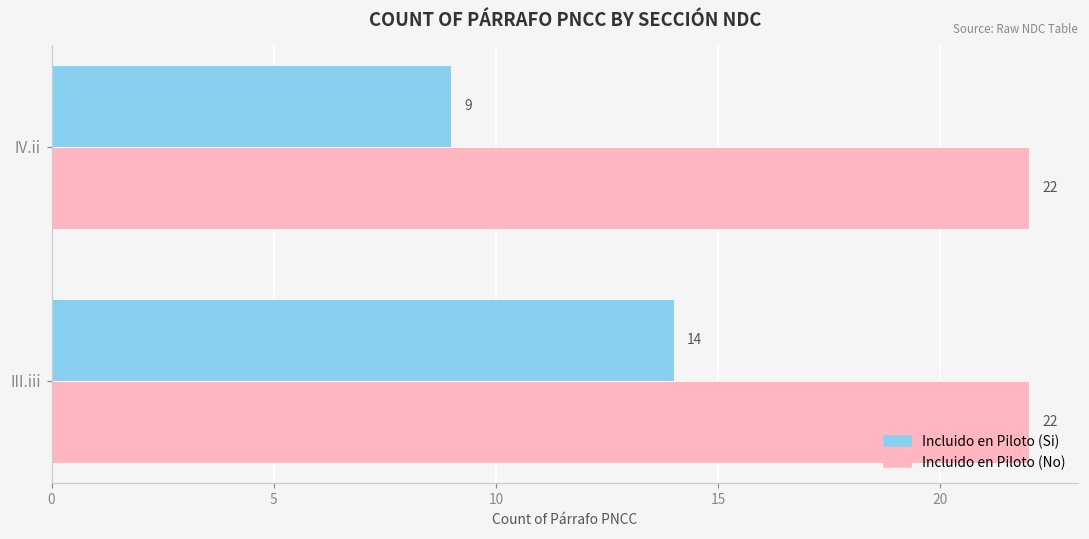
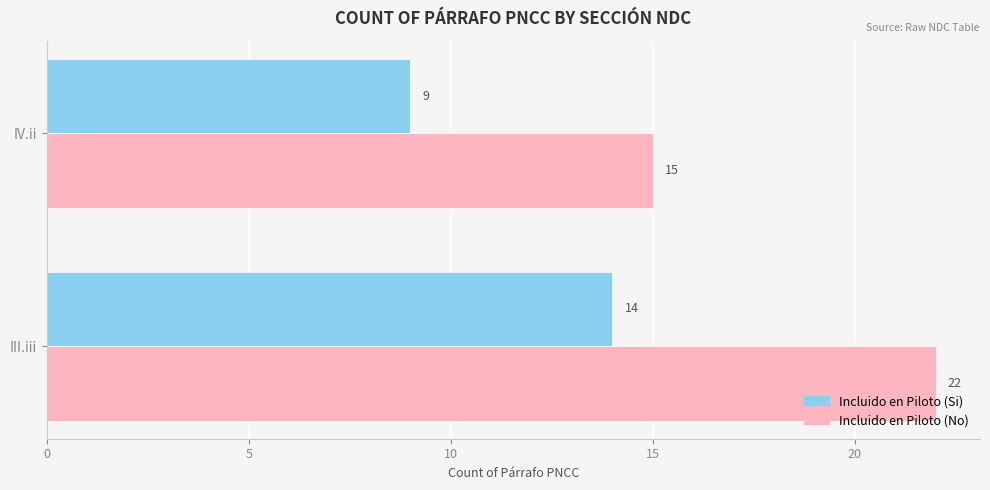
Incluido en Piloto (No), IV.ii: 22 -> 15
